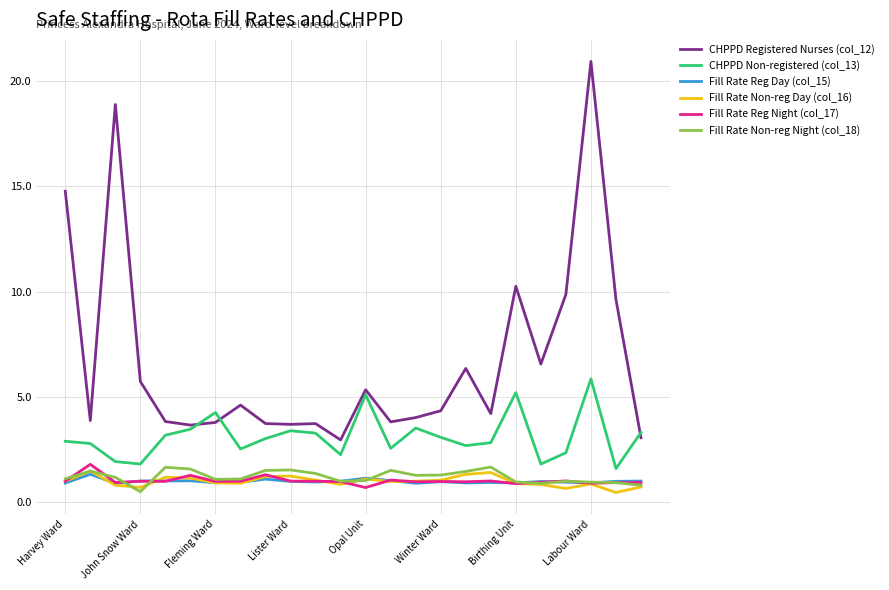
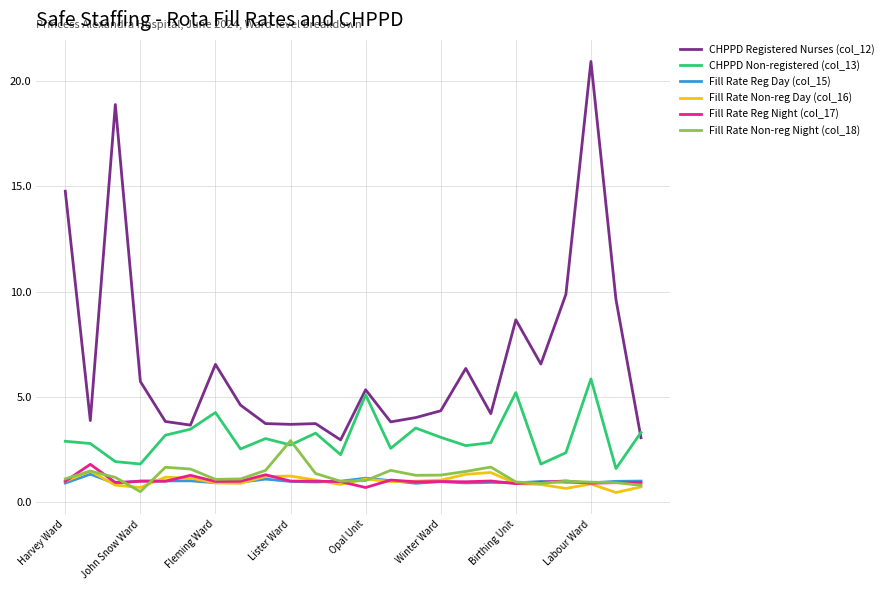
CHPPD Registered Nurses (col_12), Fleming Ward: 3.8 -> 6.5
CHPPD Non-registered (col_13), Lister Ward: 3.4 -> 2.7
Fill Rate Non-reg Night (col_18), Lister Ward: 1.5 -> 2.9
CHPPD Registered Nurses (col_12), Birthing Unit: 10.3 -> 8.7
